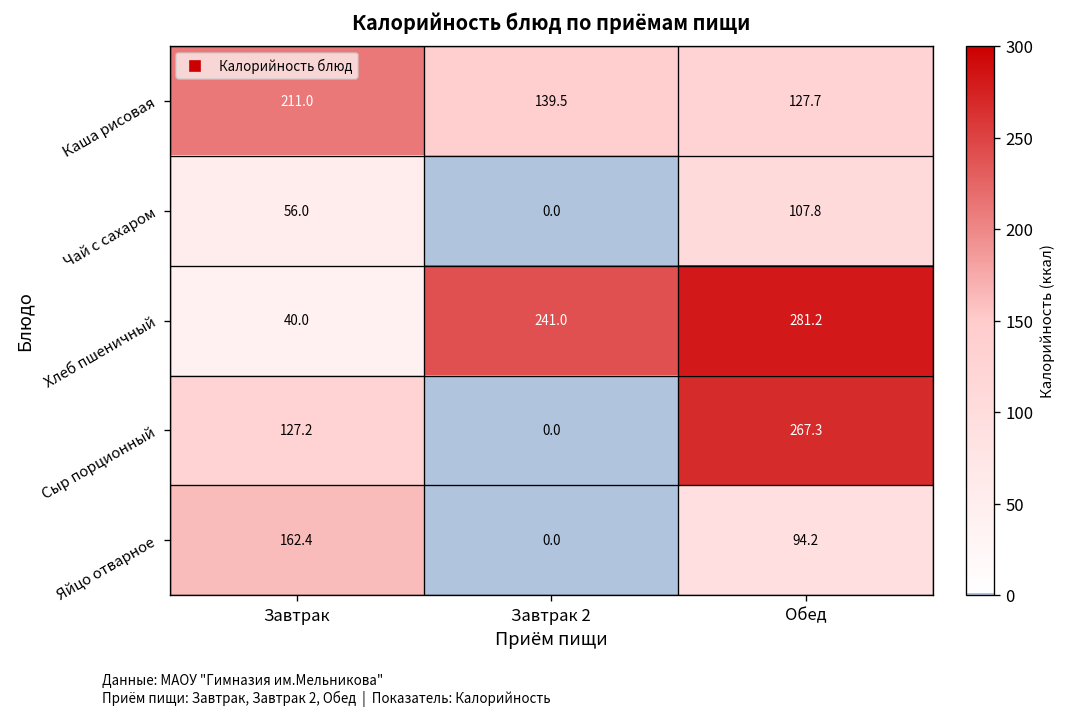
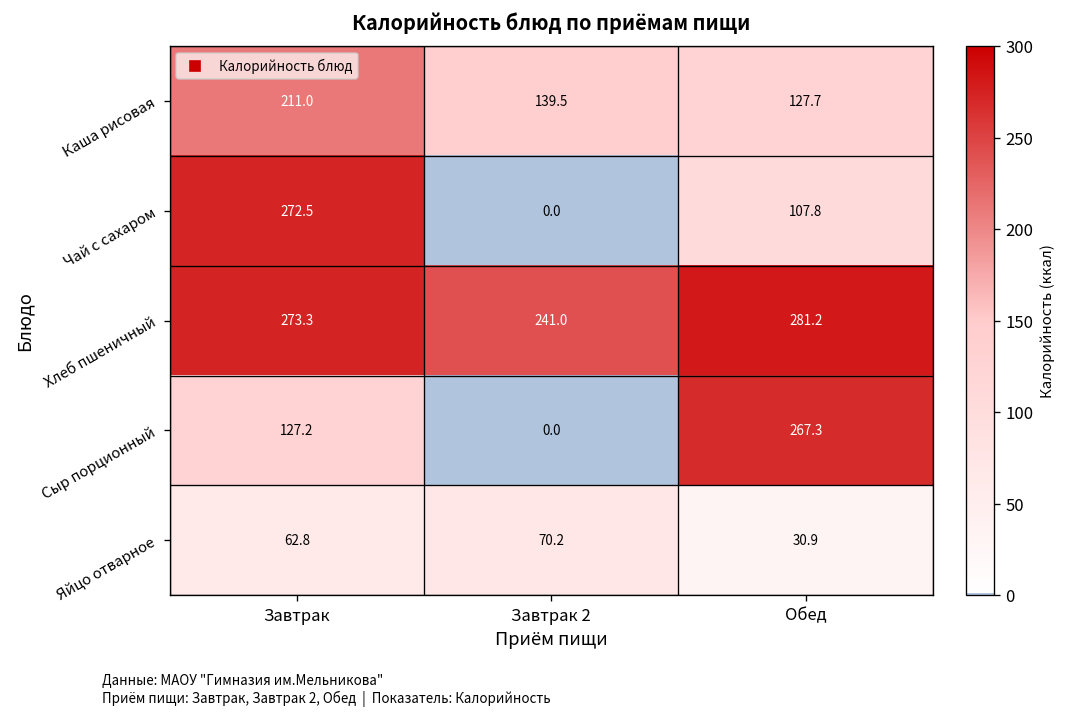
Чай с сахаром, Завтрак: 56.0 -> 272.5
Хлеб пшеничный, Завтрак: 40.0 -> 273.3
Яйцо отварное, Завтрак: 162.4 -> 62.8
Яйцо отварное, Завтрак 2: 0.0 -> 70.2
Яйцо отварное, Обед: 94.2 -> 30.9
